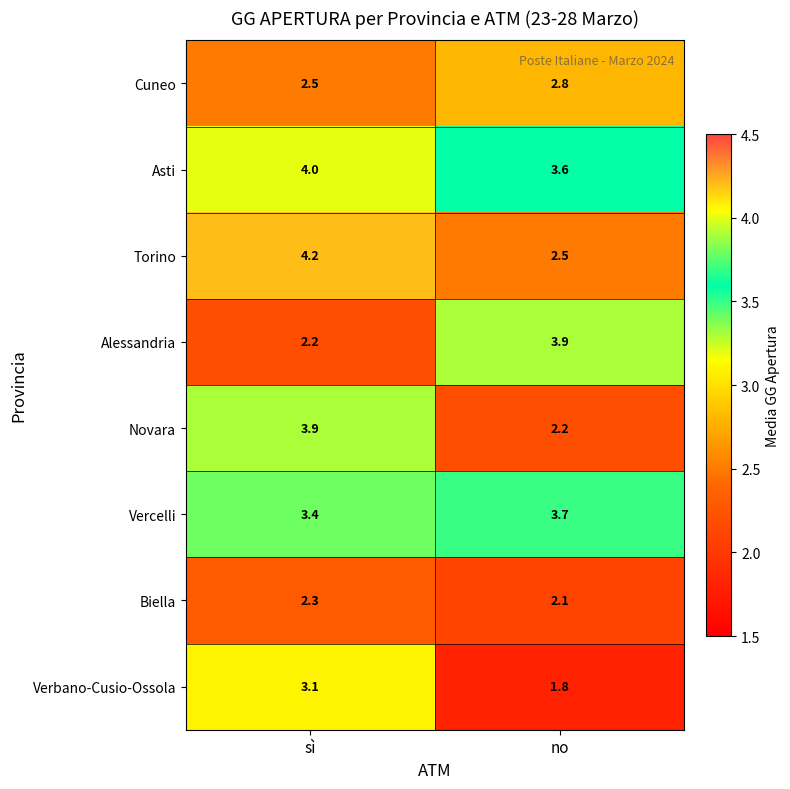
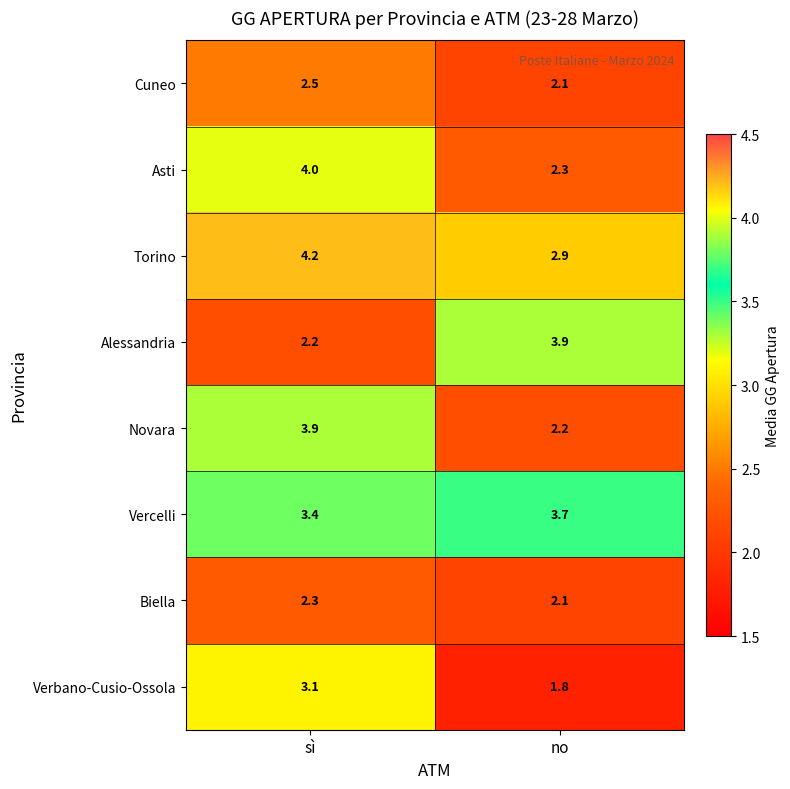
Cuneo, no: 2.8 -> 2.1
Asti, no: 3.6 -> 2.3
Torino, no: 2.5 -> 2.9
